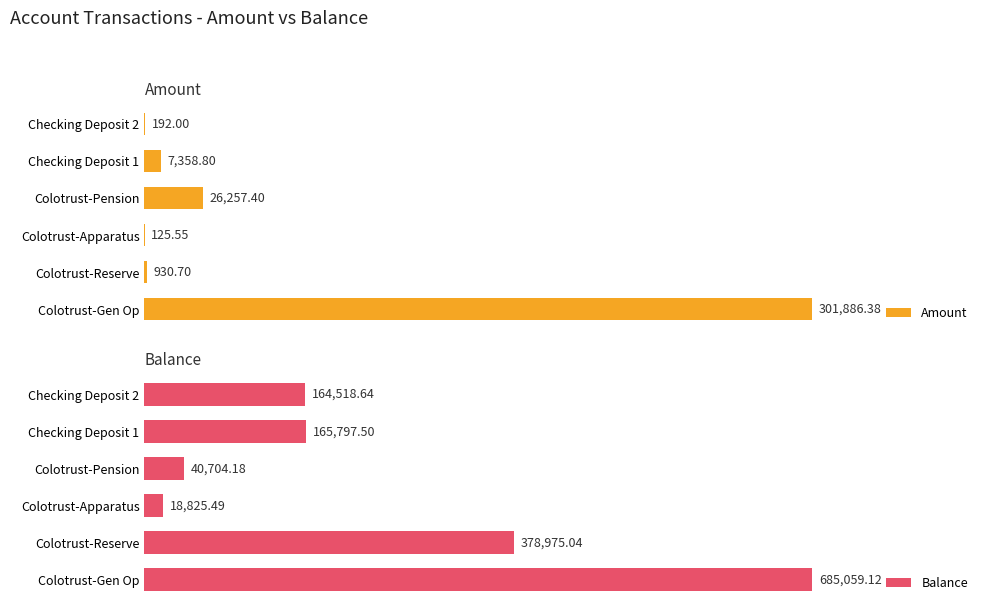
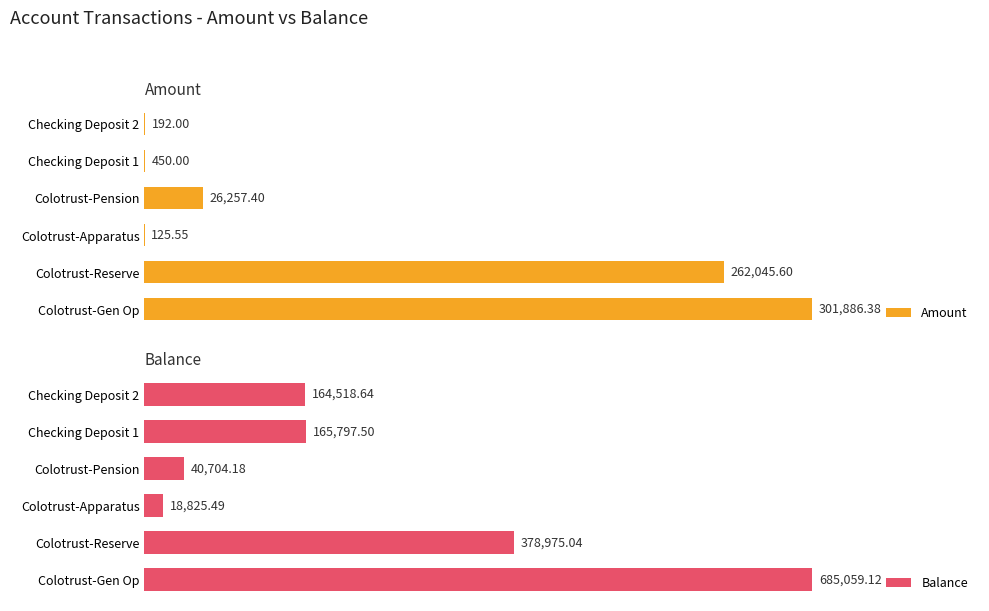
Amount, Checking Deposit 1: 7,358.80 -> 450.00
Amount, Colotrust-Reserve: 930.70 -> 262,045.60
